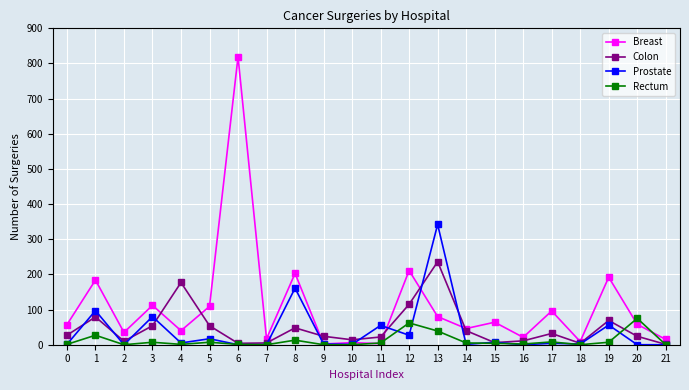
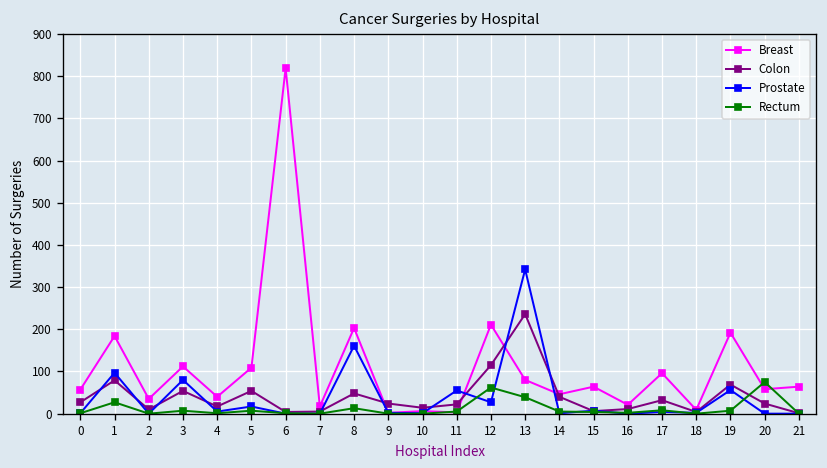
Colon, 4: 180 -> 20
Breast, 21: 20 -> 60
